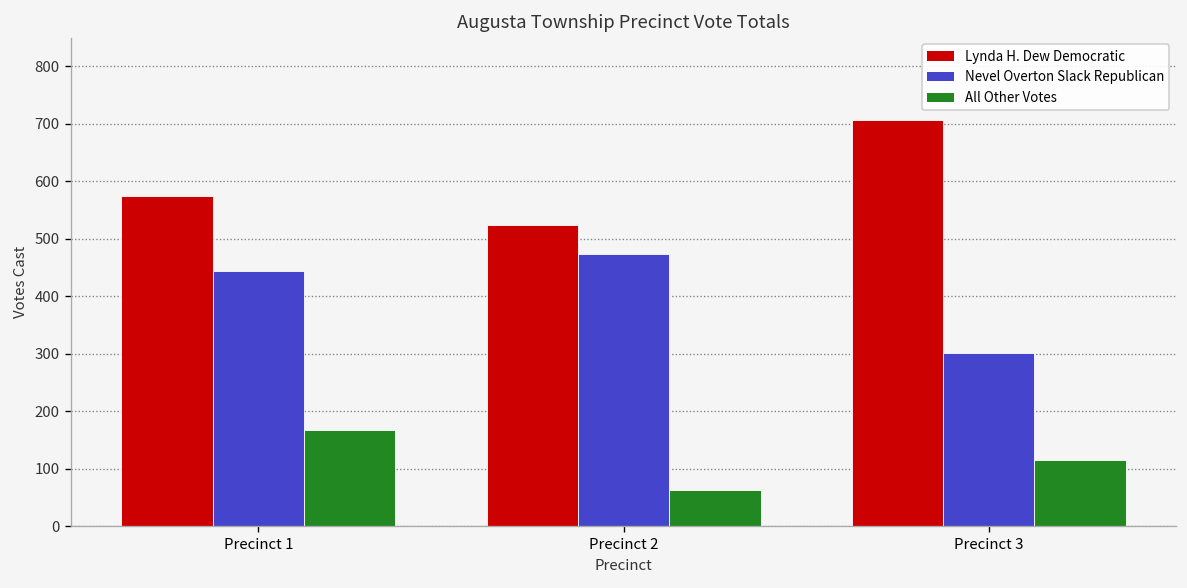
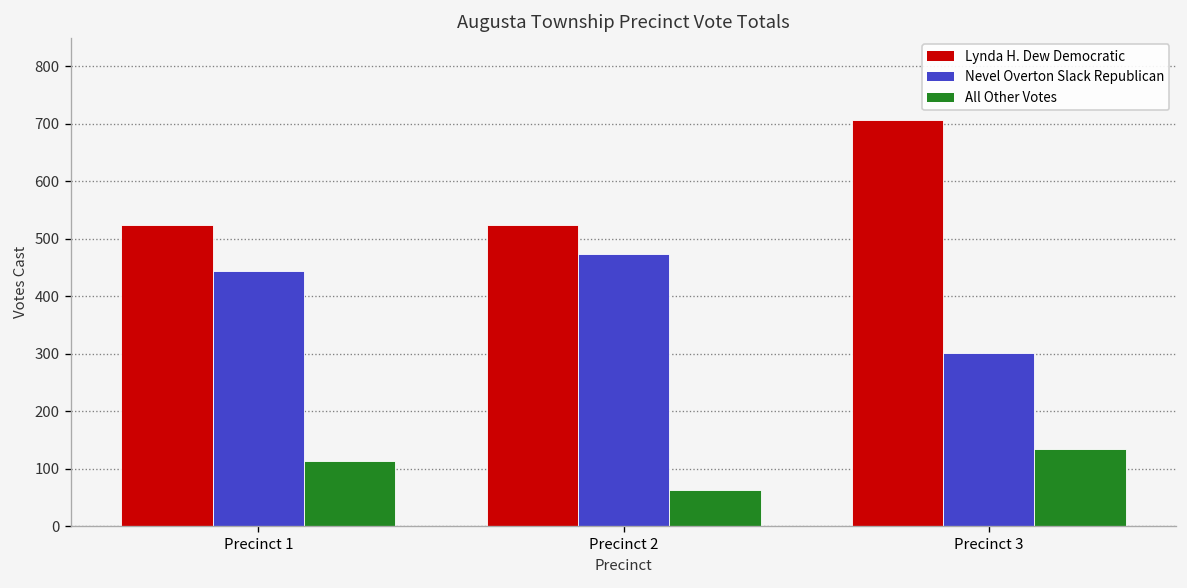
Lynda H. Dew Democratic, Precinct 1: 570 -> 530
All Other Votes, Precinct 1: 170 -> 110
All Other Votes, Precinct 3: 120 -> 130
